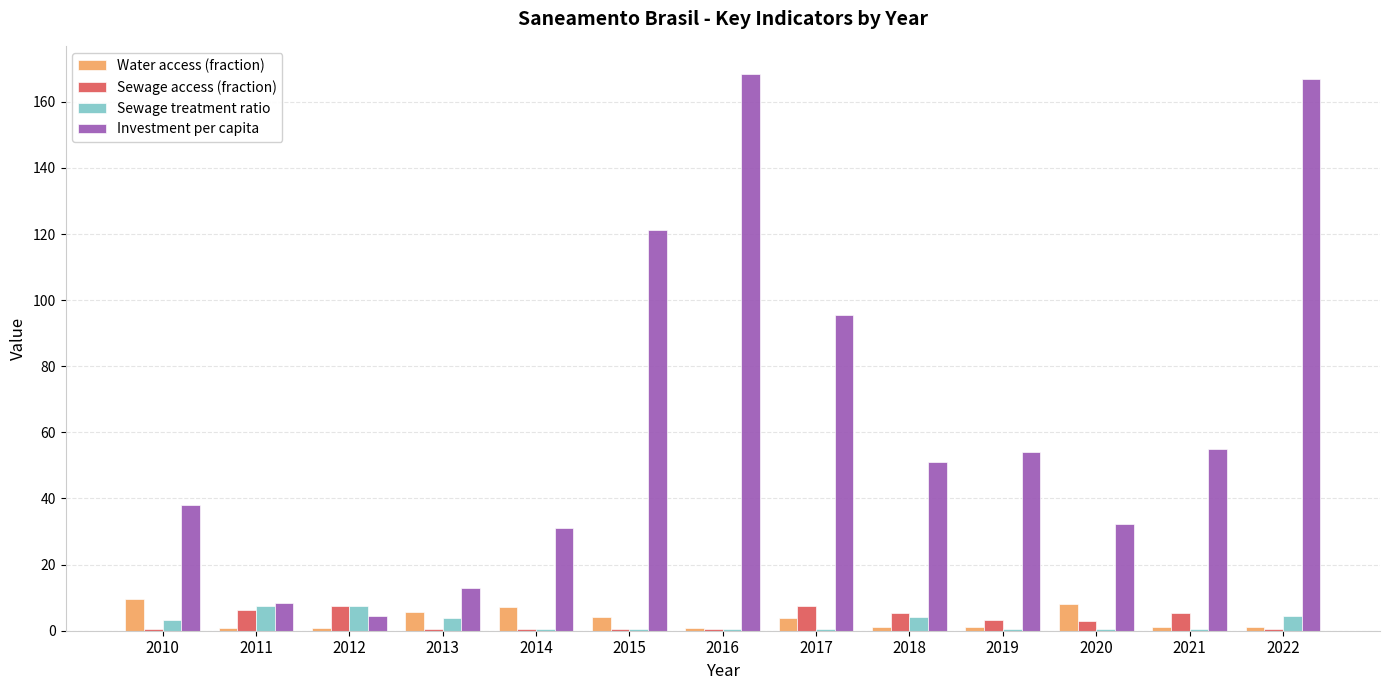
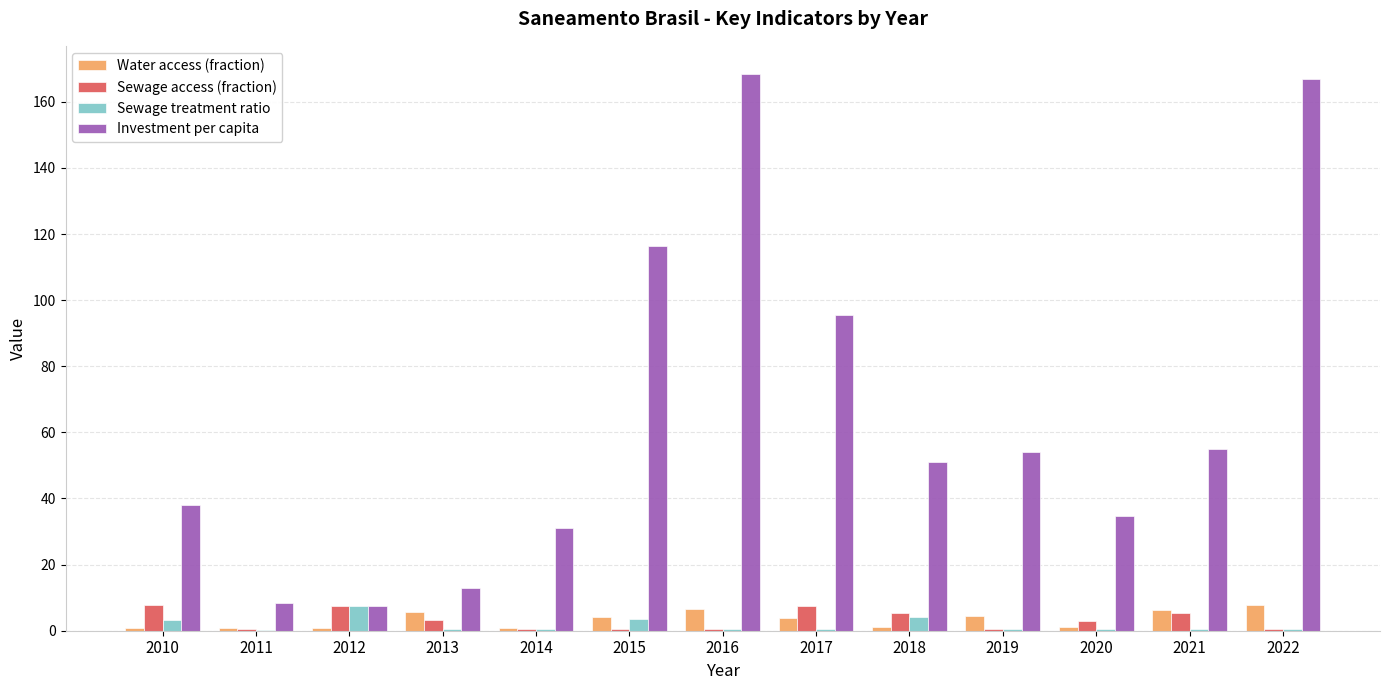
Water access (fraction), 2010: 10 -> 1
Sewage access (fraction), 2010: 1 -> 8
Sewage access (fraction), 2011: 6 -> 1
Sewage treatment ratio, 2011: 7 -> 0
Investment per capita, 2012: 4 -> 8
Sewage access (fraction), 2013: 1 -> 3
Sewage treatment ratio, 2013: 4 -> 0
Water access (fraction), 2014: 7 -> 1
Sewage treatment ratio, 2015: 0 -> 3
Investment per capita, 2015: 121 -> 116
Water access (fraction), 2016: 1 -> 7
Water access (fraction), 2019: 1 -> 5
Sewage access (fraction), 2019: 3 -> 0
Water access (fraction), 2020: 8 -> 1
Investment per capita, 2020: 32 -> 35
Water access (fraction), 2021: 1 -> 6
Water access (fraction), 2022: 1 -> 8
Sewage treatment ratio, 2022: 4 -> 0
